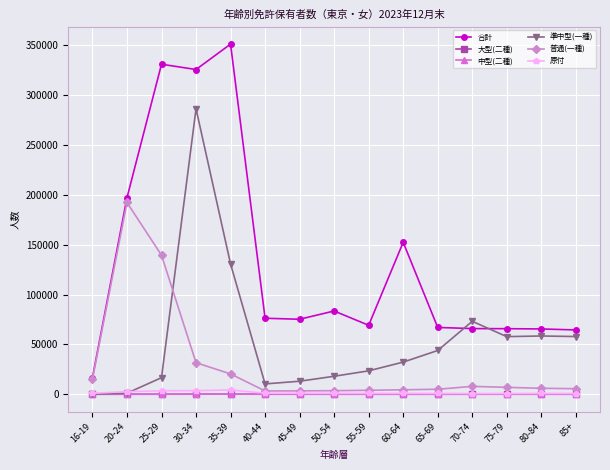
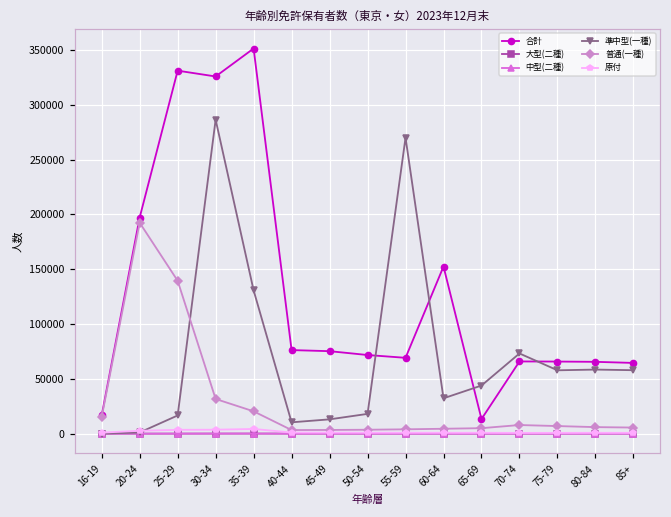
合計, 50-54: 80000 -> 70000
準中型(一種), 55-59: 20000 -> 270000
合計, 65-69: 70000 -> 10000
